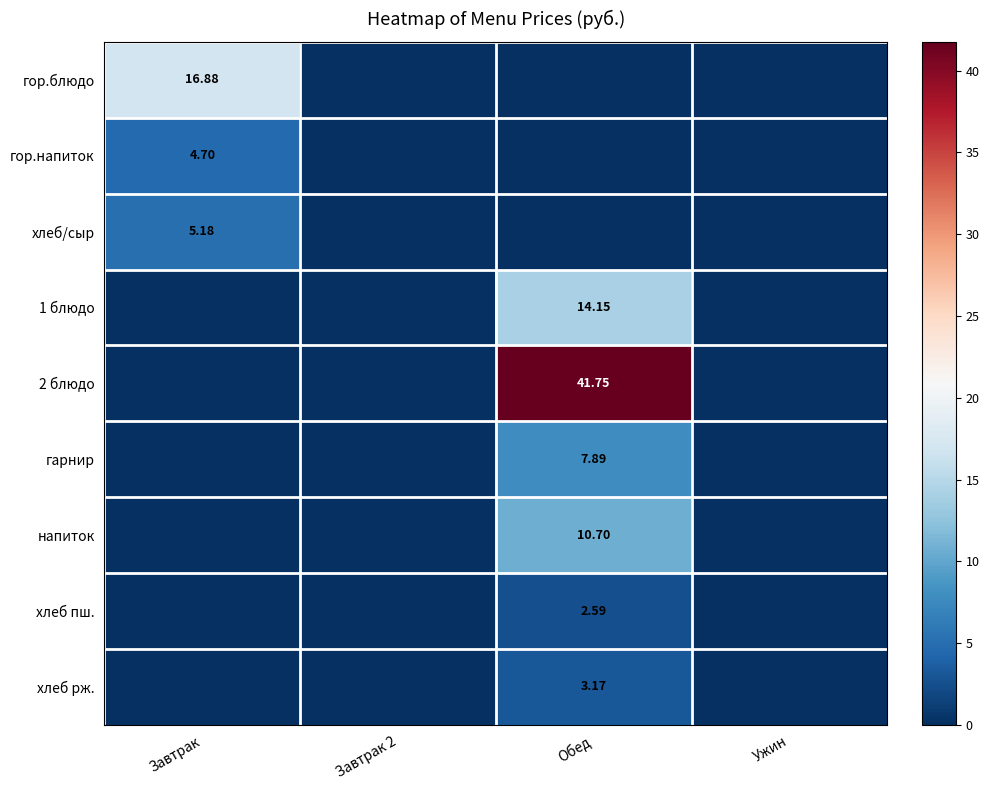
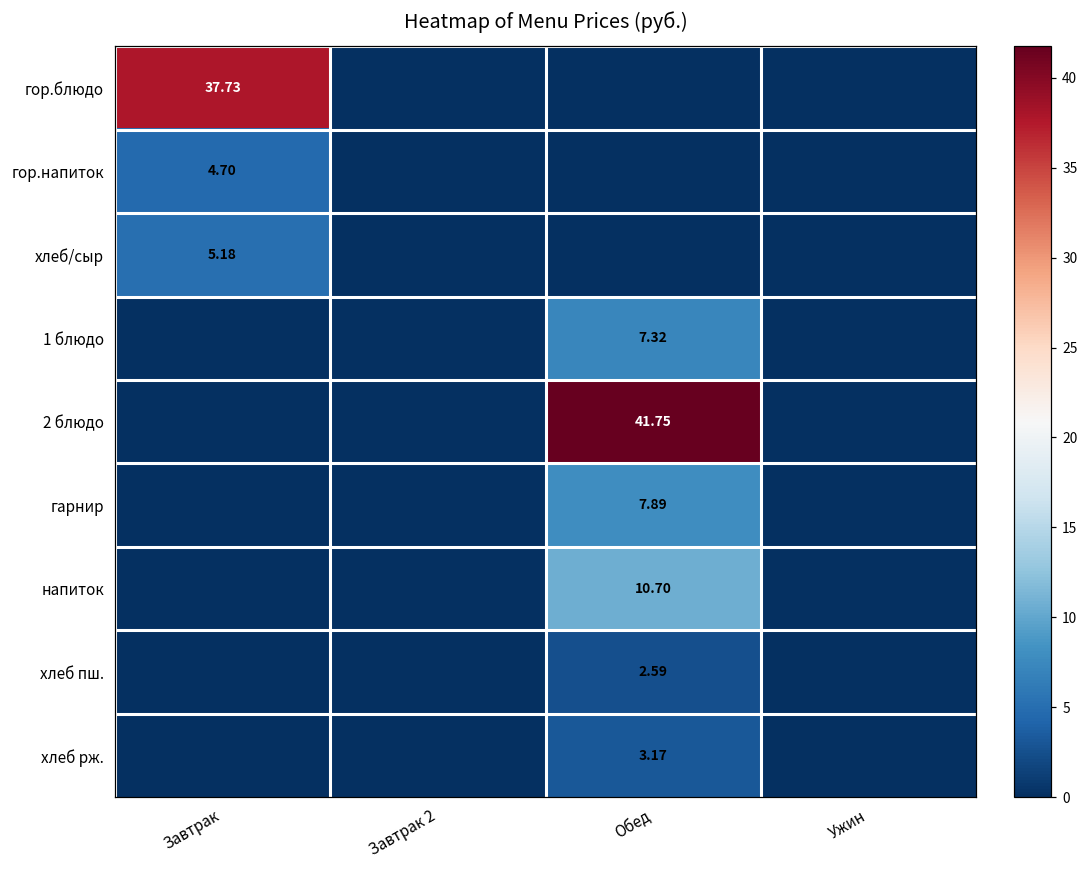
гор.блюдо, Завтрак: 16.88 -> 37.73
1 блюдо, Обед: 14.15 -> 7.32
